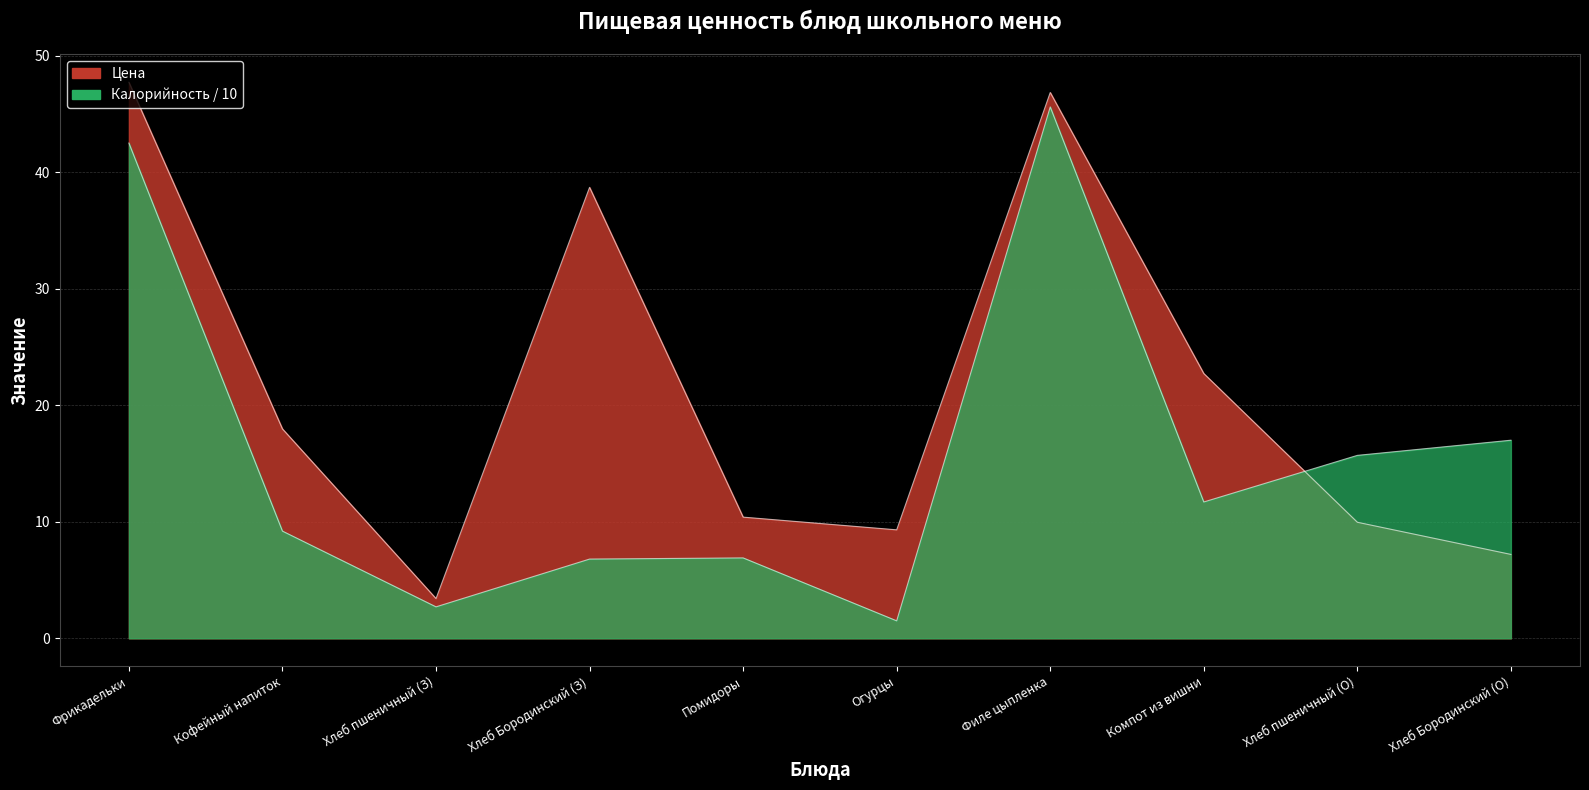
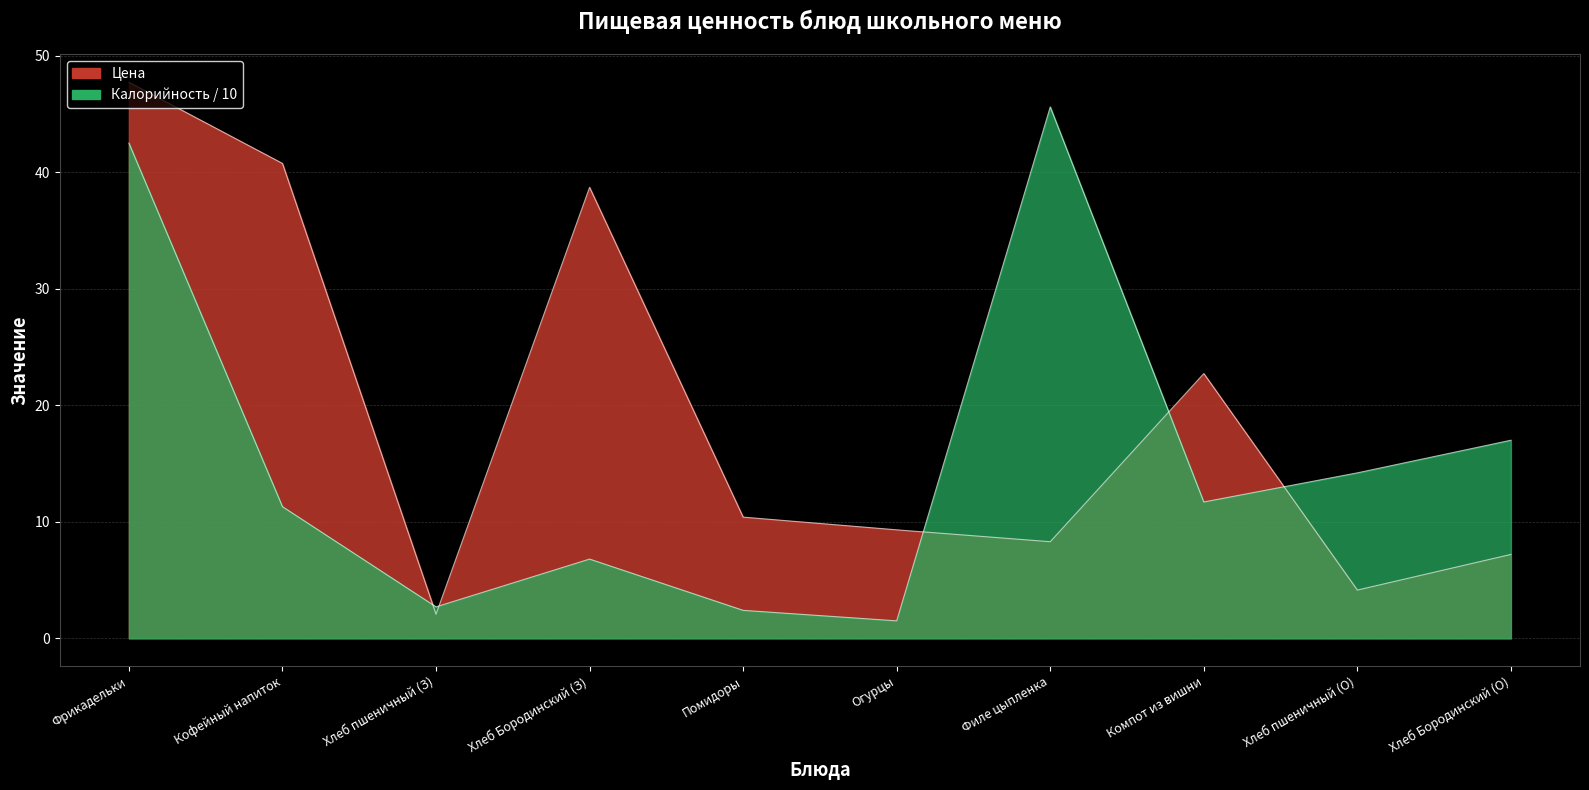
Цена, Кофейный напиток: 18.0 -> 40.8
Калорийность / 10, Кофейный напиток: 9.2 -> 11.3
Цена, Хлеб пшеничный (З): 3.4 -> 2.1
Калорийность / 10, Помидоры: 6.9 -> 2.4
Цена, Филе цыпленка: 46.8 -> 8.3
Цена, Хлеб пшеничный (О): 10.0 -> 4.1
Калорийность / 10, Хлеб пшеничный (О): 15.7 -> 14.2
